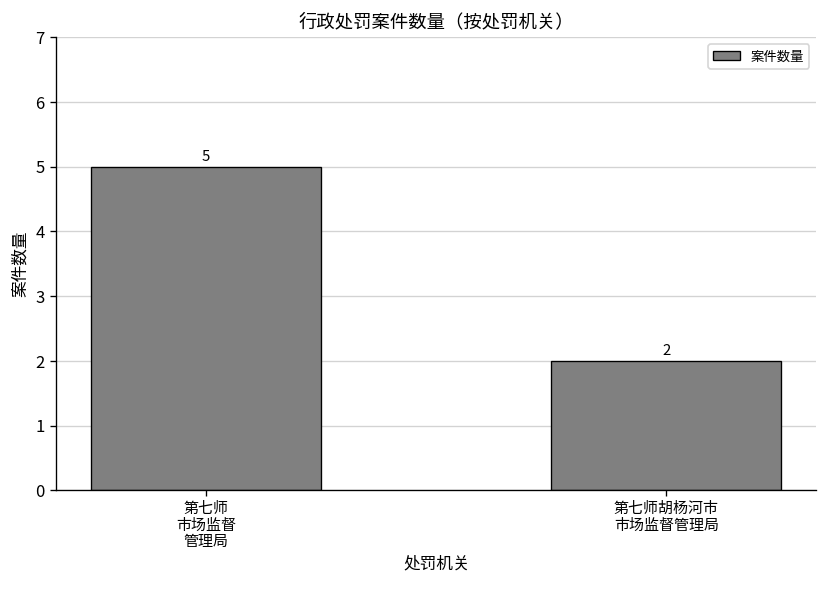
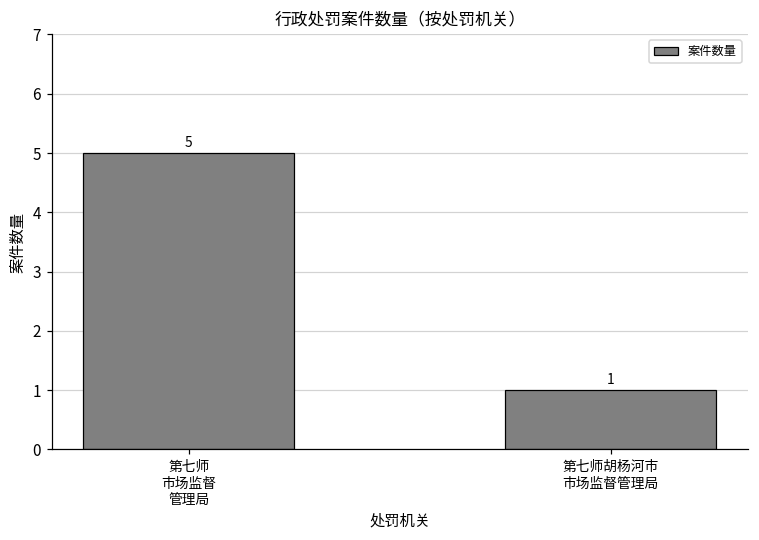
第七师胡杨河市 市场监督管理局: 2 -> 1
